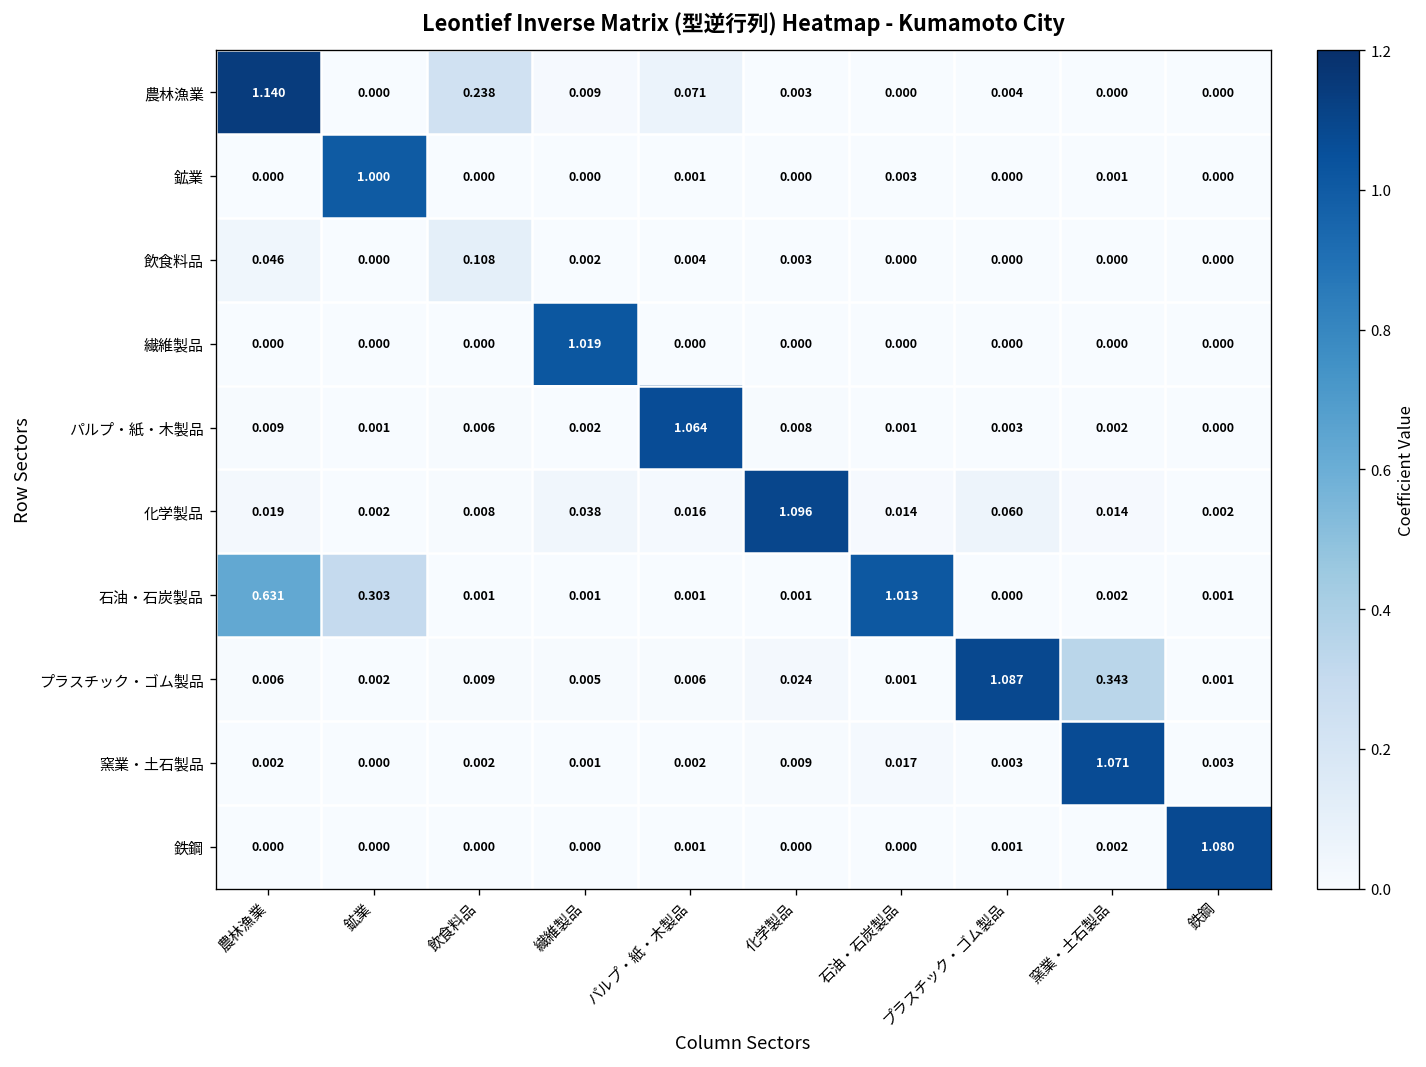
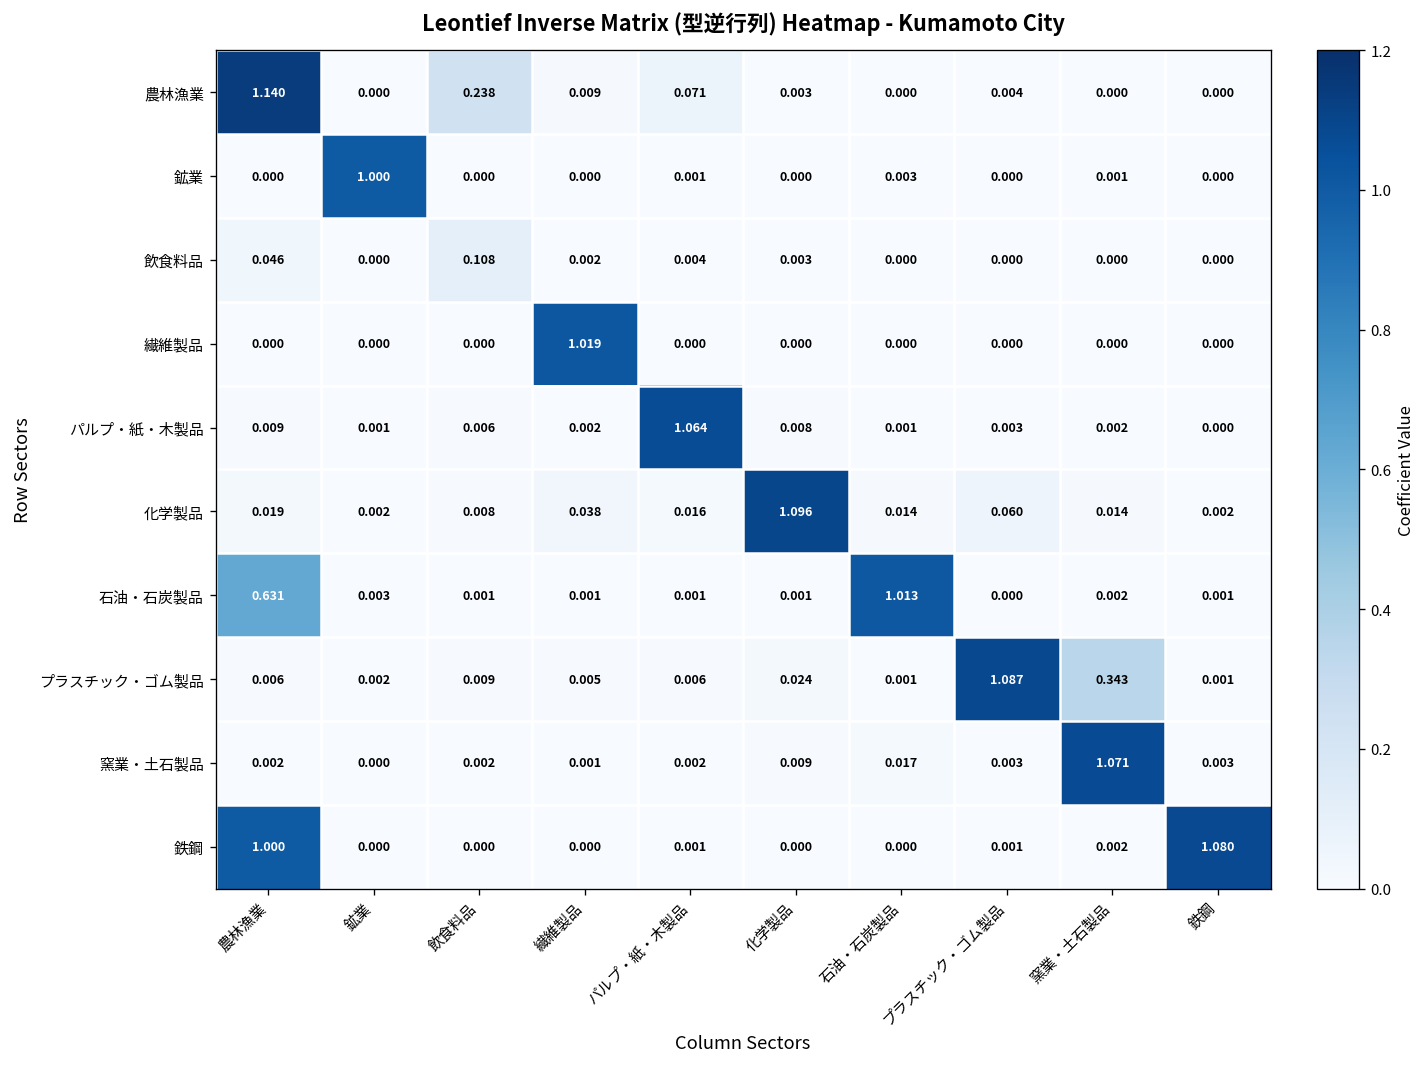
石油・石炭製品, 鉱業: 0.303 -> 0.003
鉄鋼, 農林漁業: 0.000 -> 1.000
